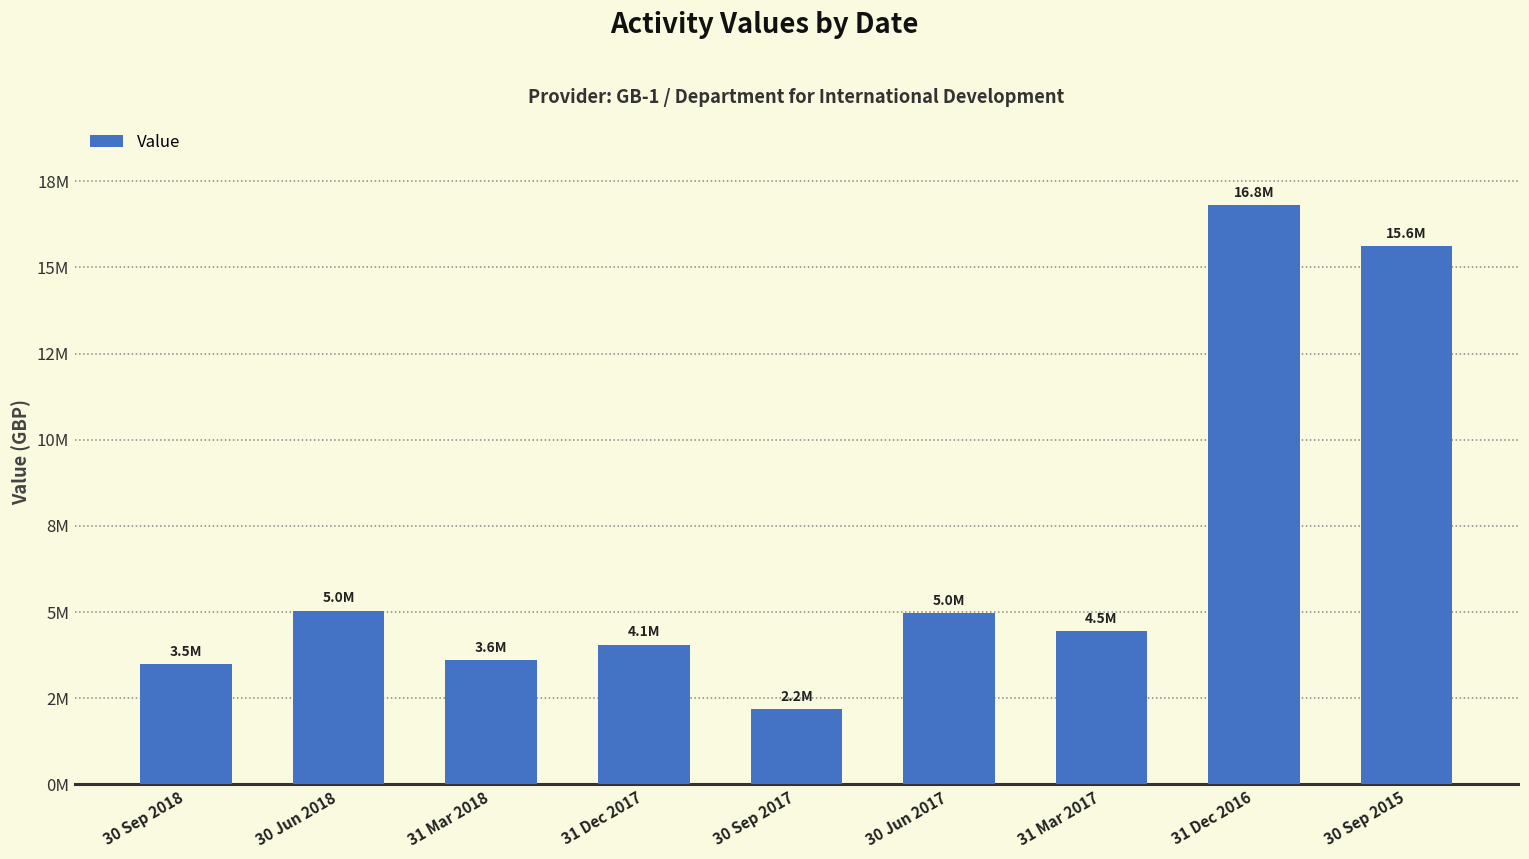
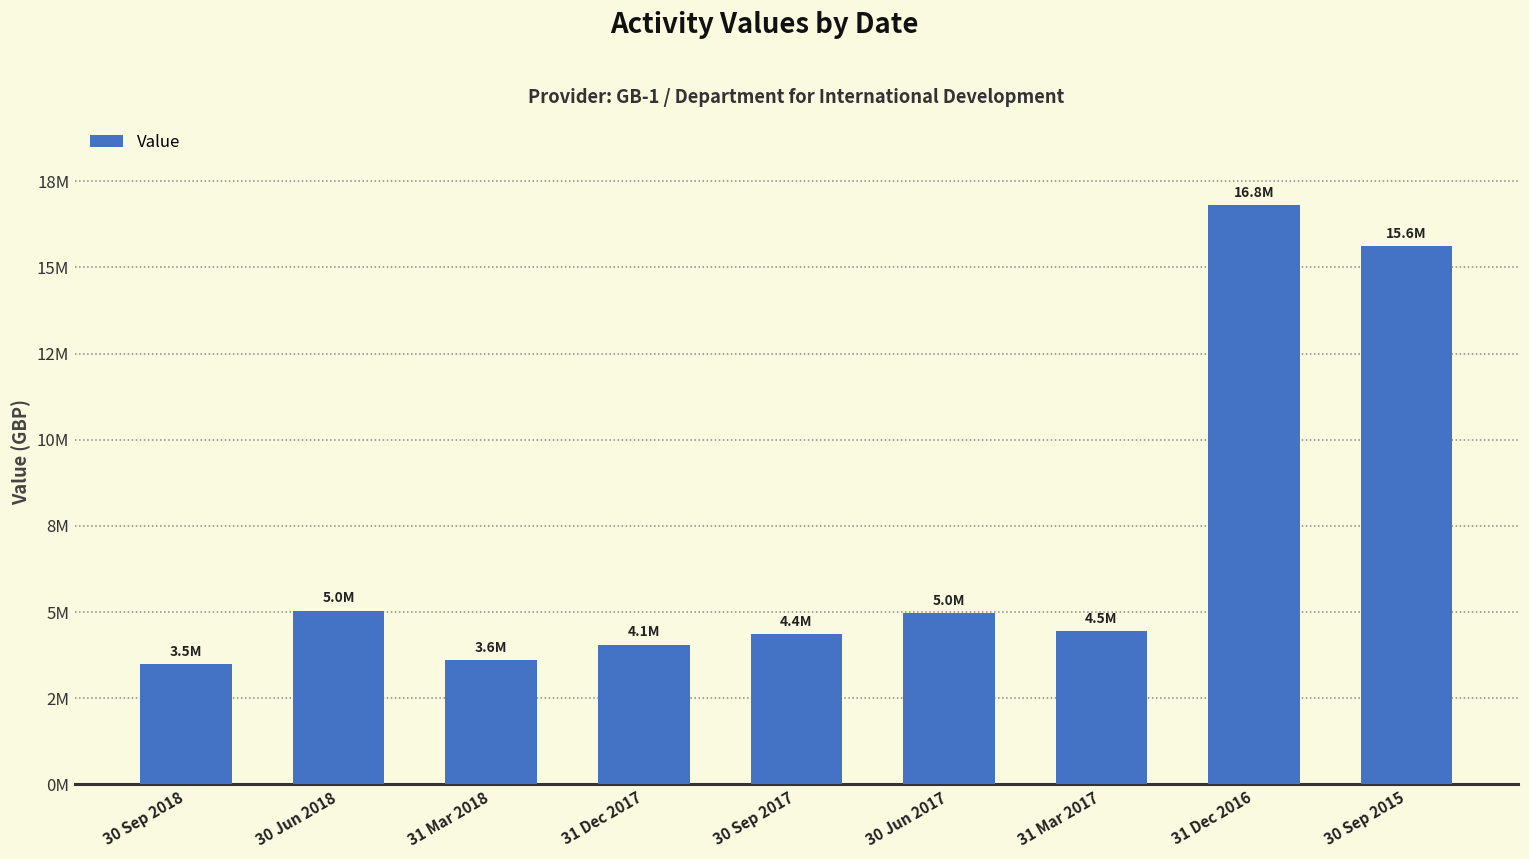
30 Sep 2017: 2.2M -> 4.4M
